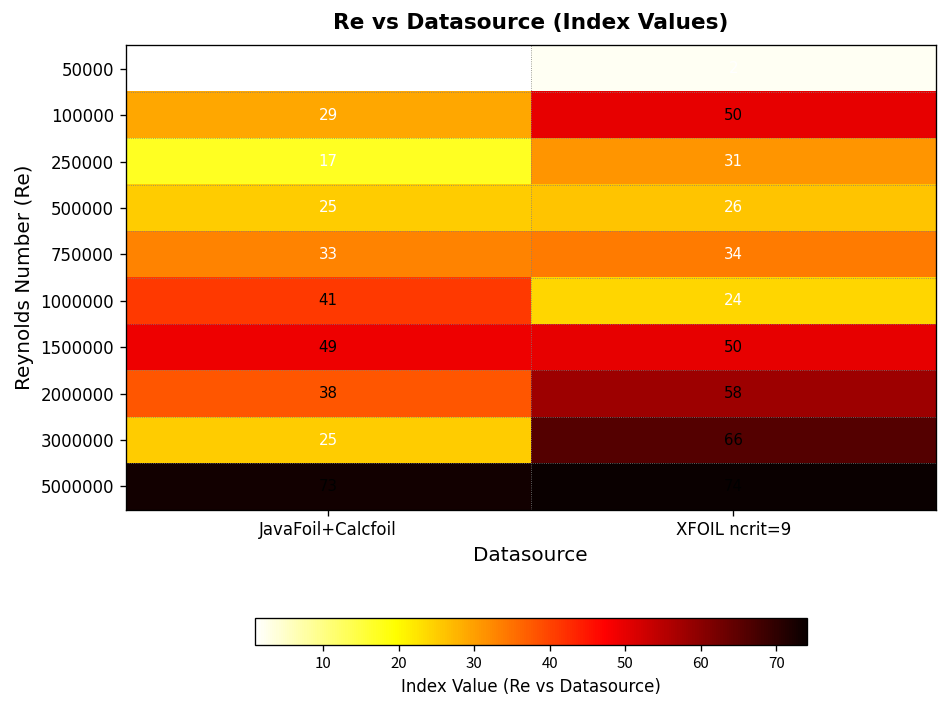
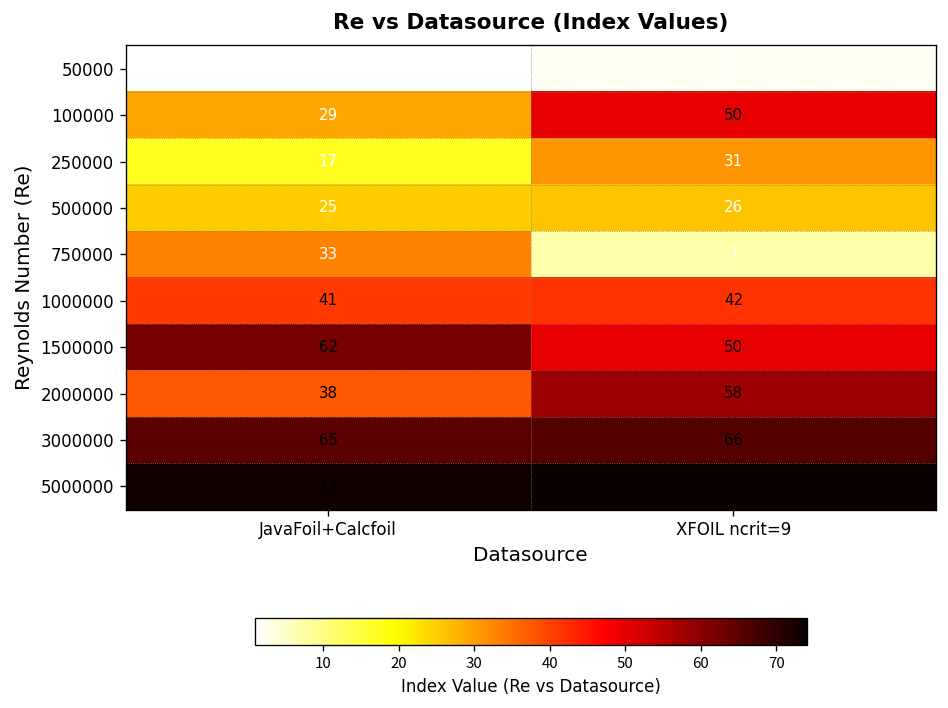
750000, XFOIL ncrit=9: 34 -> 7
1000000, XFOIL ncrit=9: 24 -> 42
1500000, JavaFoil+Calcfoil: 49 -> 62
3000000, JavaFoil+Calcfoil: 25 -> 65
